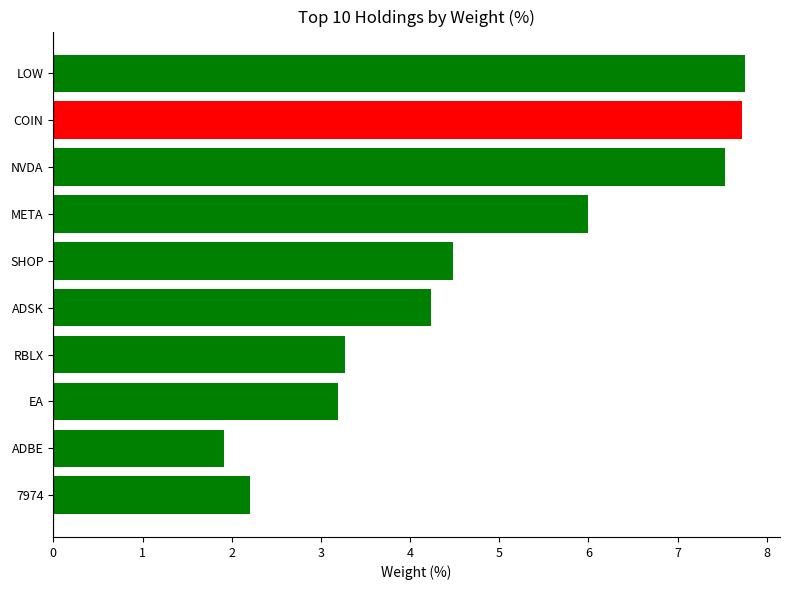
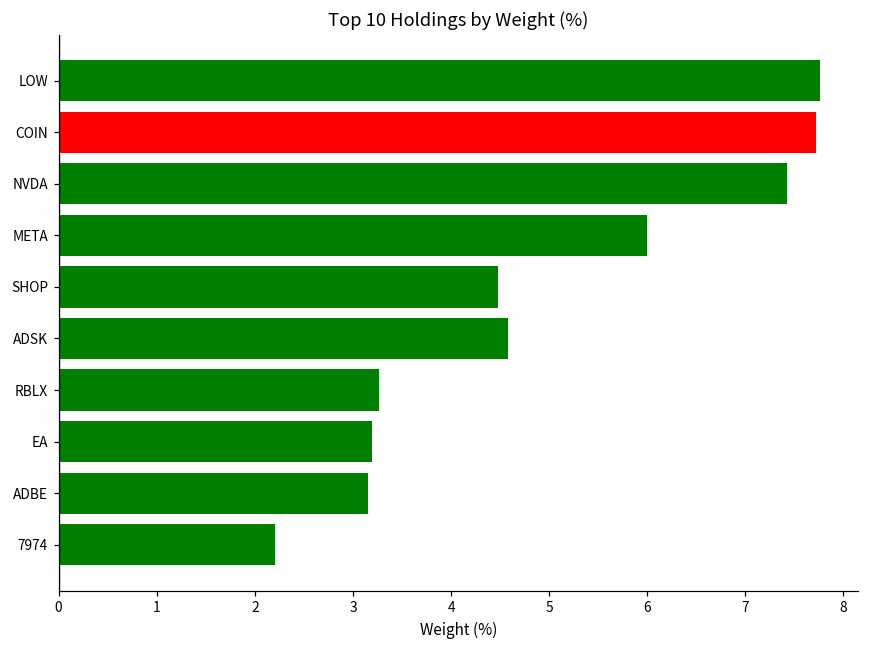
NVDA: 7.5 -> 7.4
ADSK: 4.2 -> 4.6
ADBE: 1.9 -> 3.2
